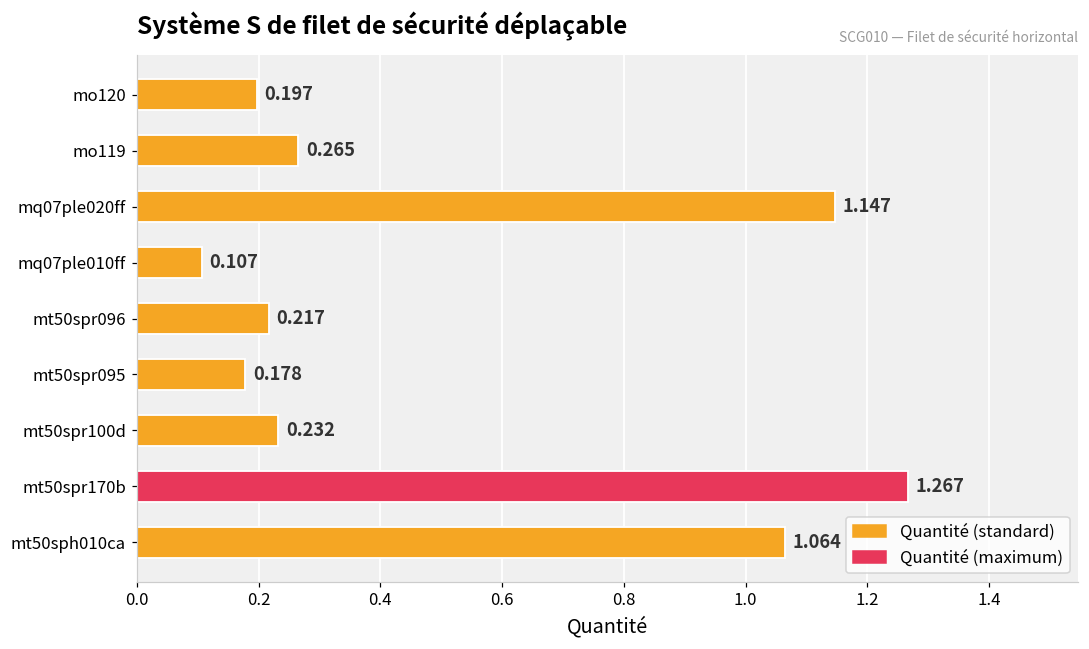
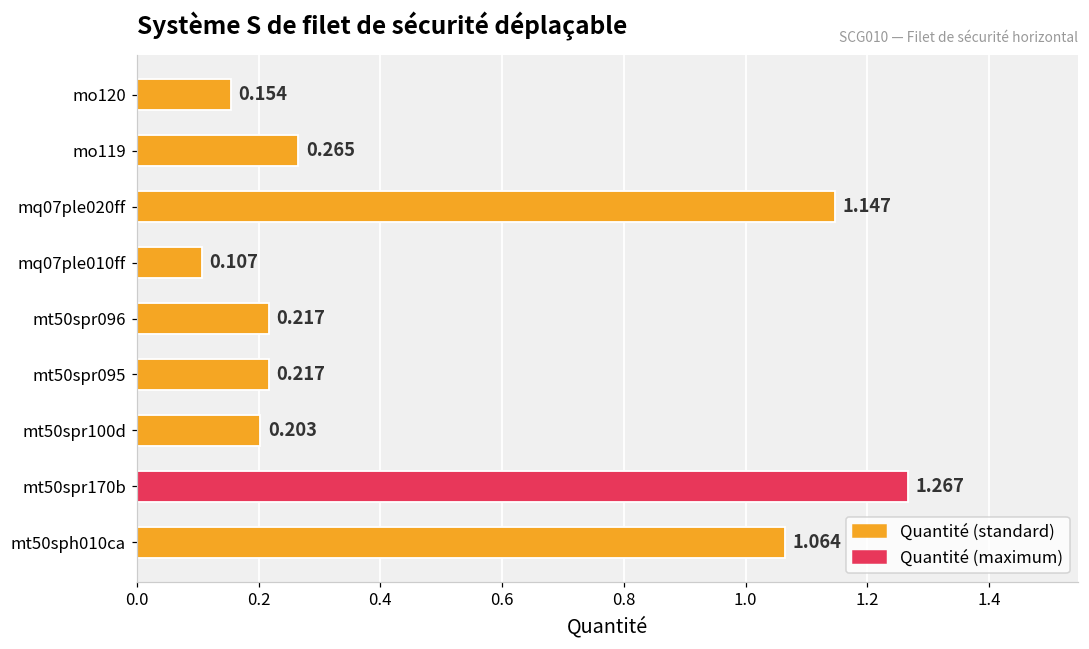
mo120: 0.197 -> 0.154
mt50spr095: 0.178 -> 0.217
mt50spr100d: 0.232 -> 0.203
